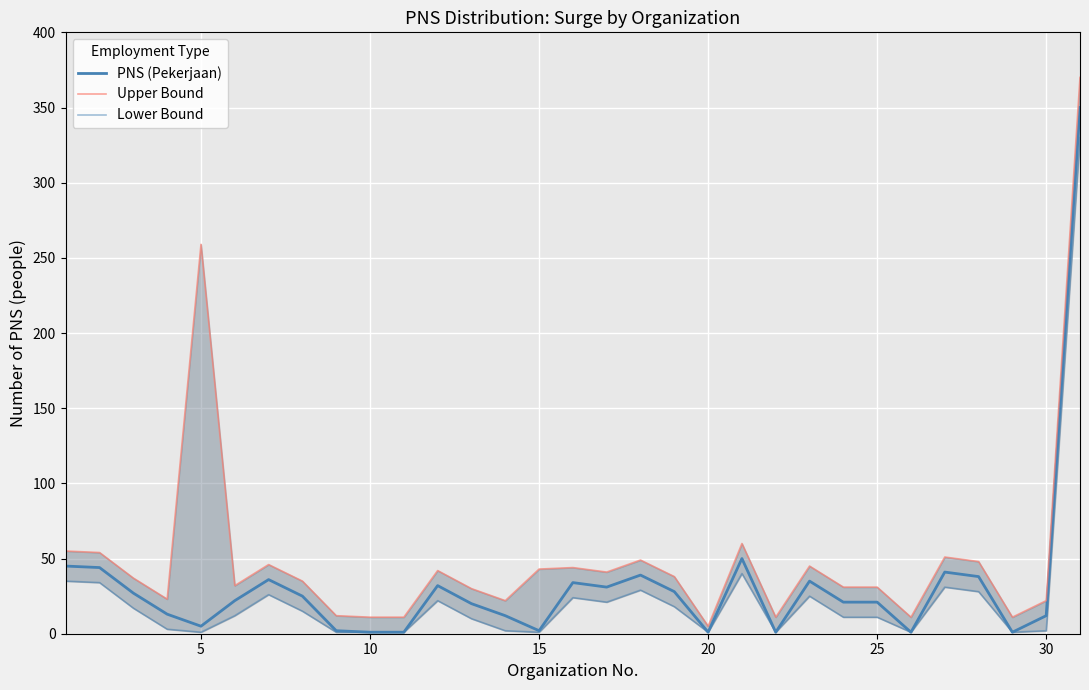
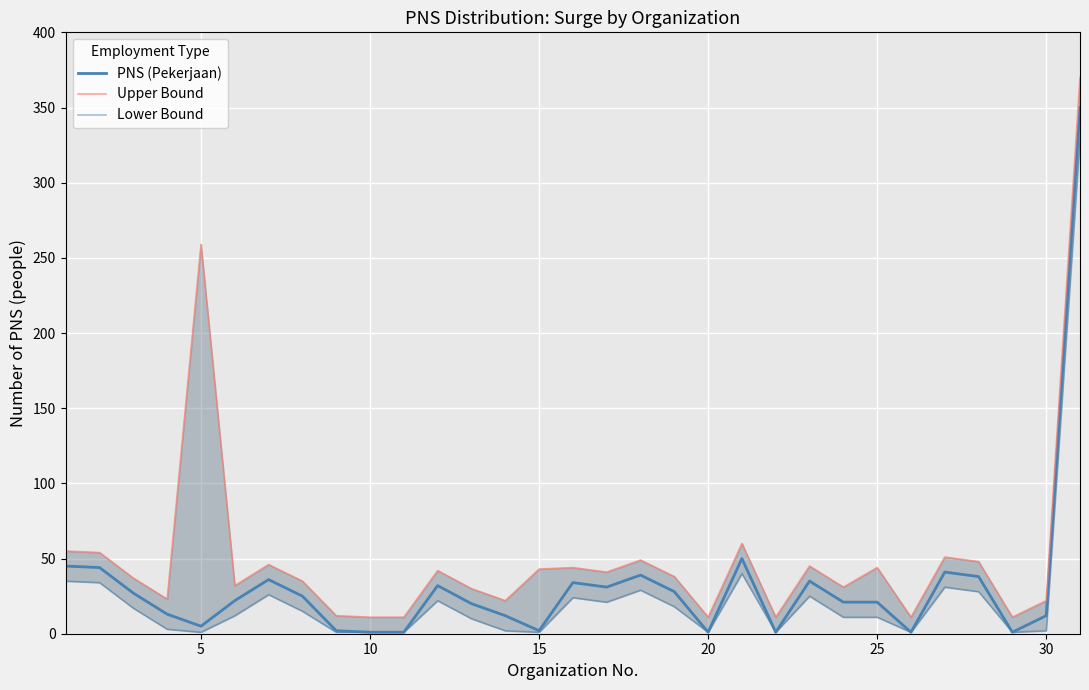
Upper Bound, 20: 5 -> 11
Upper Bound, 25: 31 -> 44
